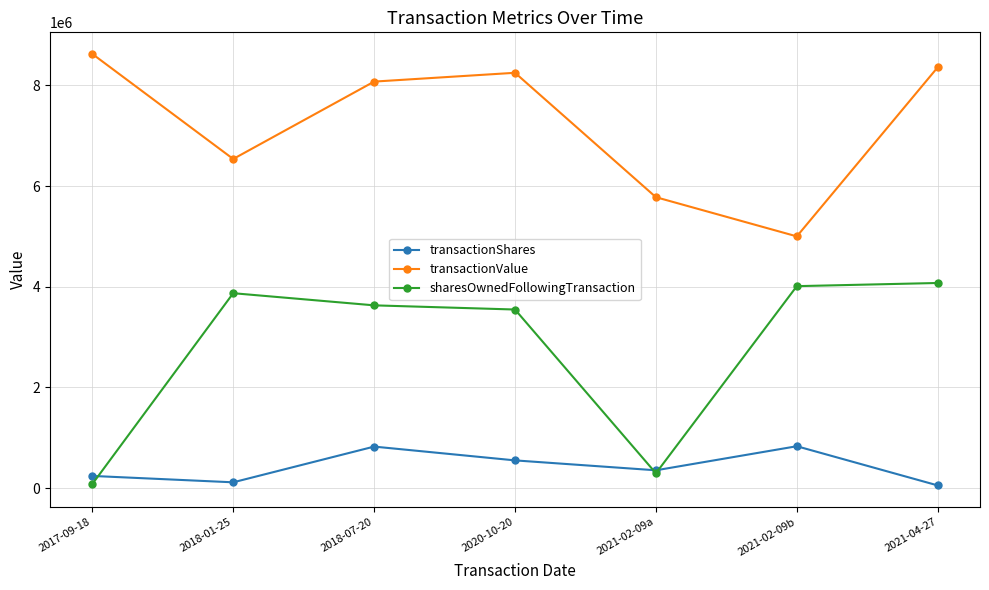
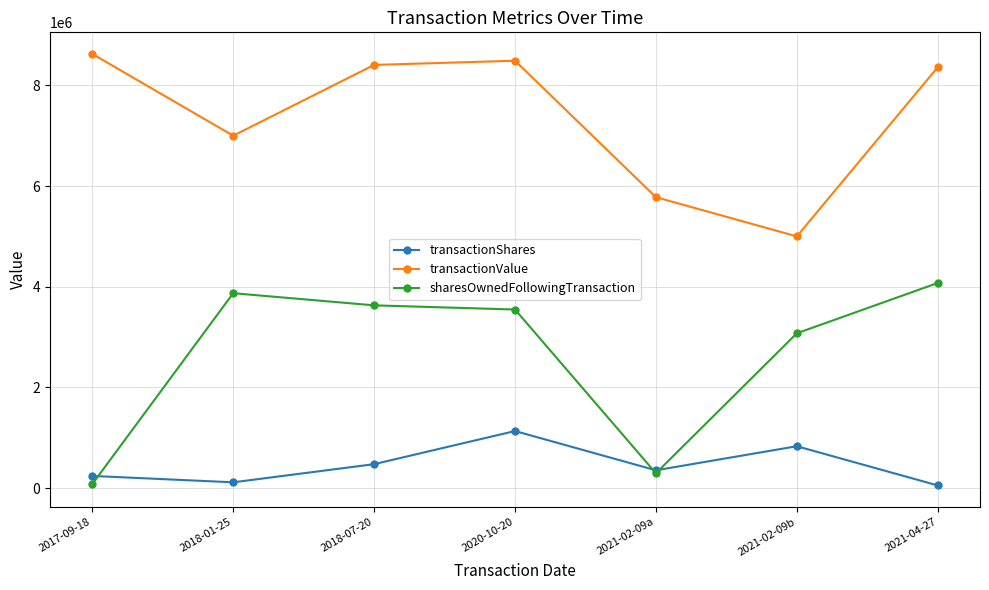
transactionValue, 2018-01-25: 6500000 -> 7000000
transactionShares, 2018-07-20: 800000 -> 500000
transactionValue, 2018-07-20: 8100000 -> 8400000
transactionShares, 2020-10-20: 600000 -> 1100000
transactionValue, 2020-10-20: 8300000 -> 8500000
sharesOwnedFollowingTransaction, 2021-02-09b: 4000000 -> 3100000
